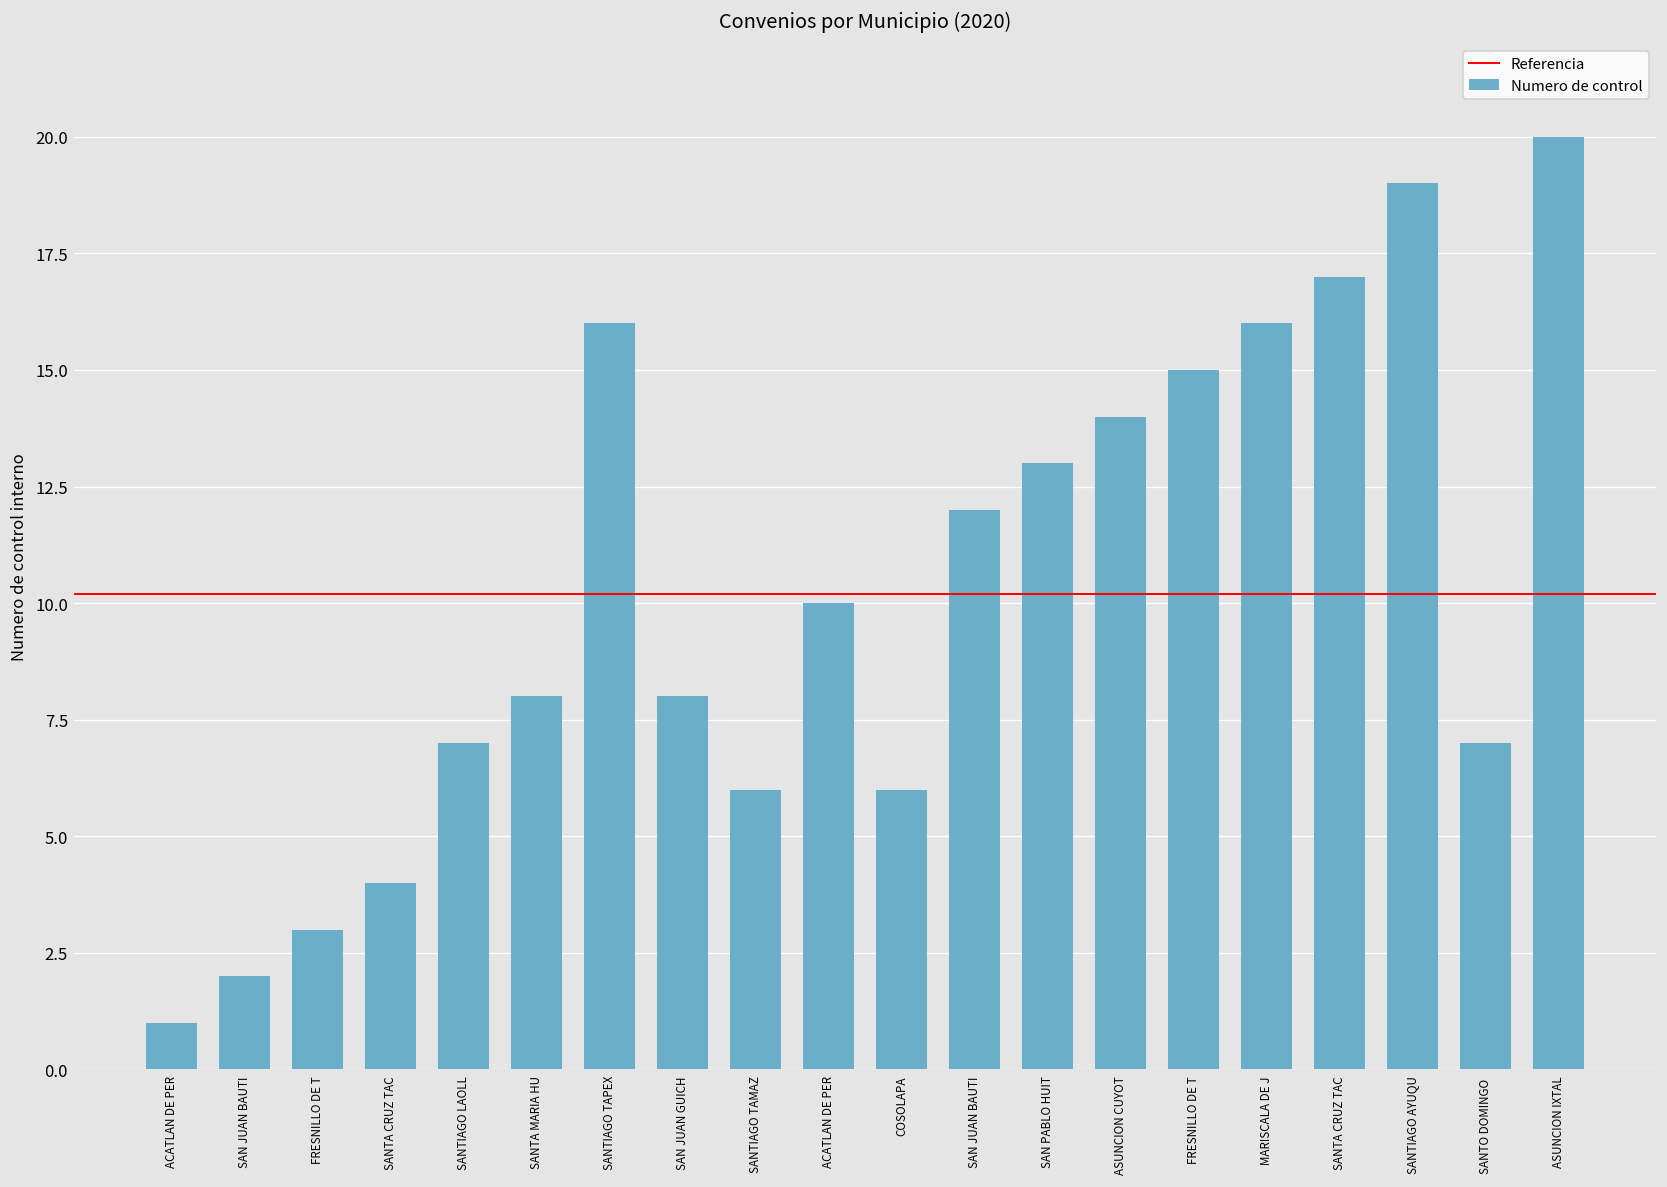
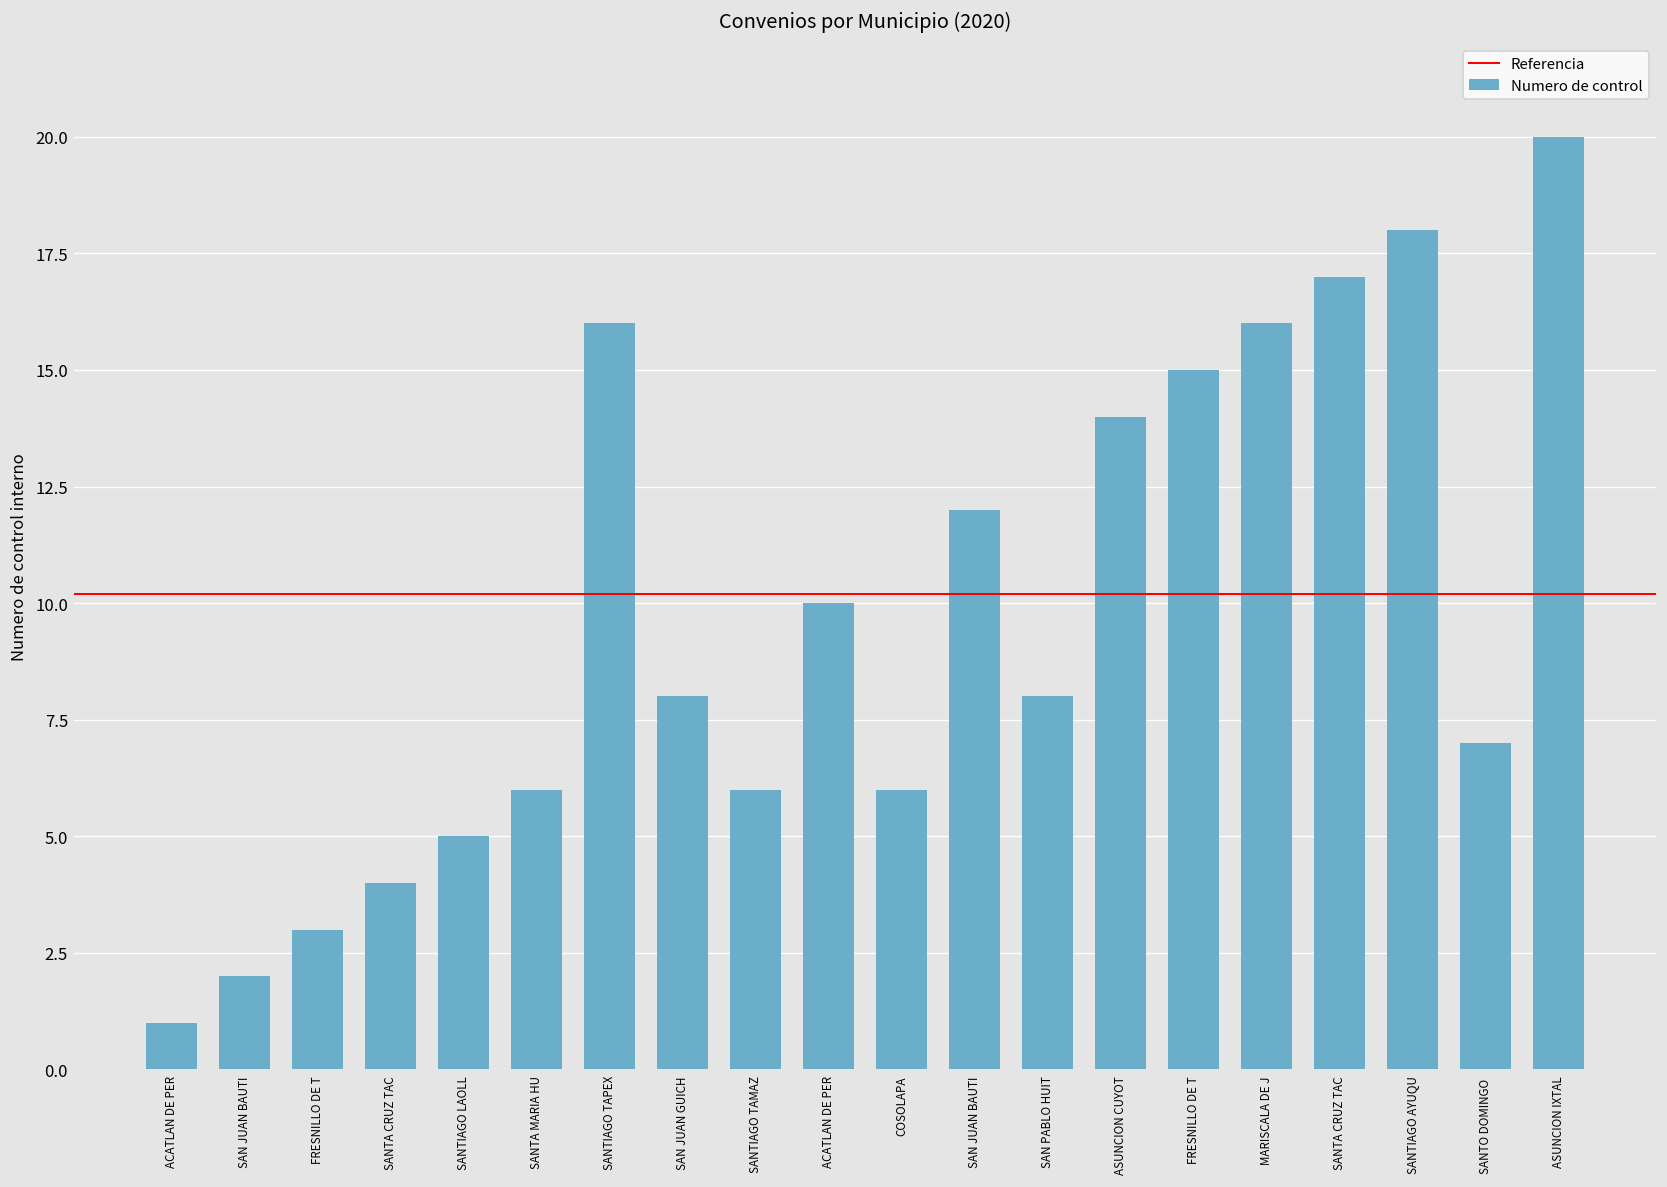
SANTIAGO LAOLL: 7 -> 5
SANTA MARIA HU: 8 -> 6
SAN PABLO HUIT: 13 -> 8
SANTIAGO AYUQU: 19 -> 18
